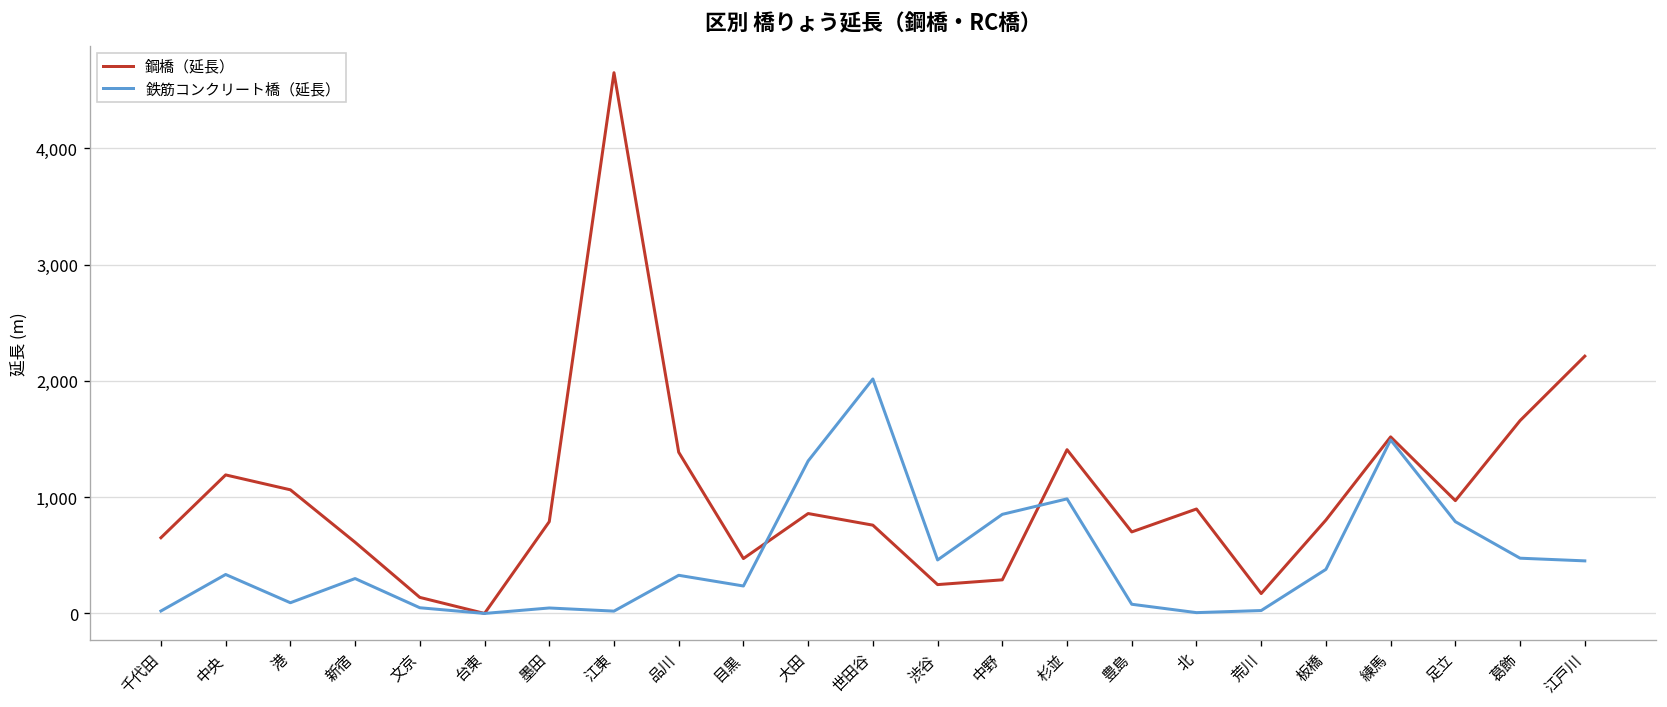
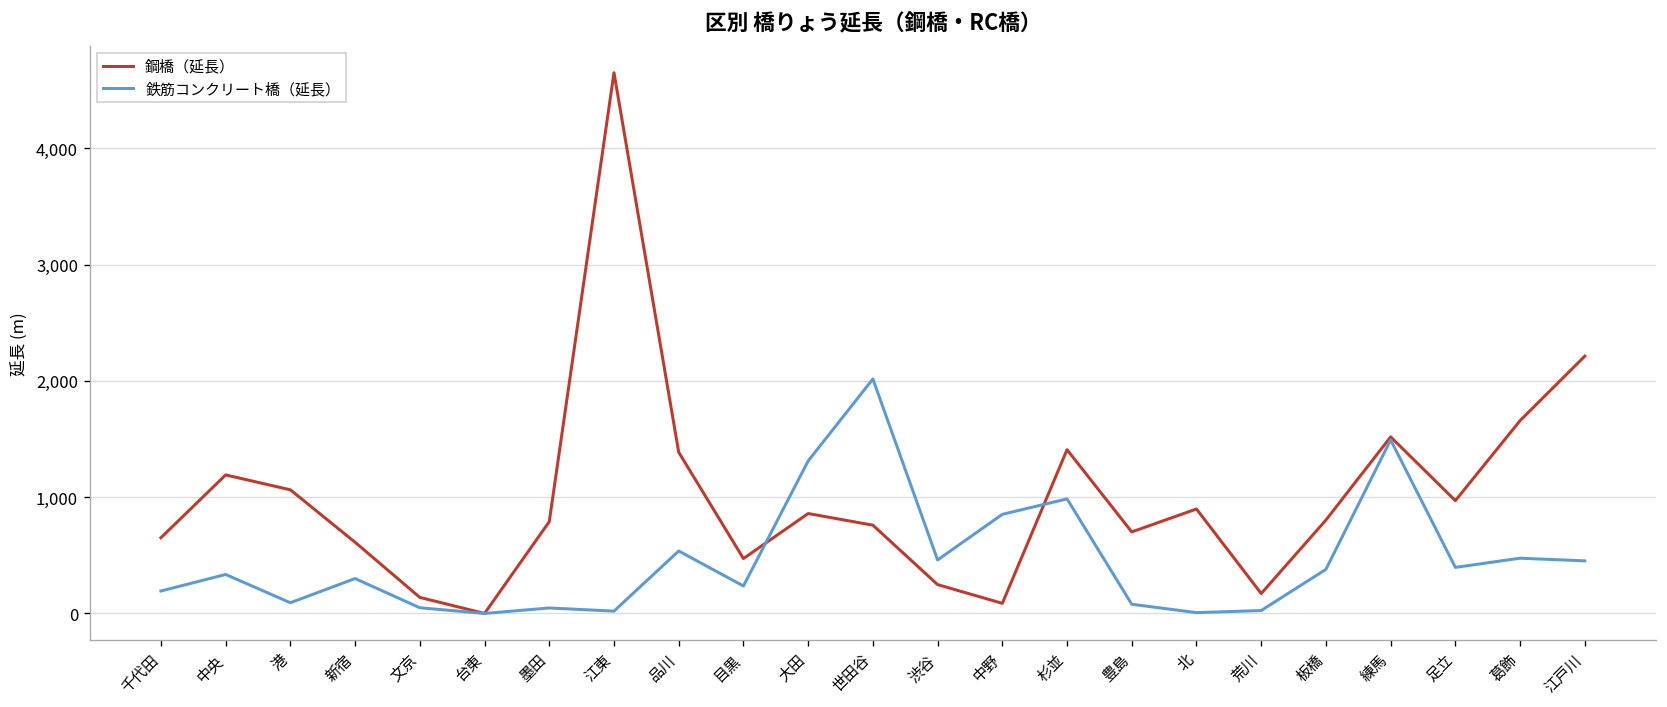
鉄筋コンクリート橋（延長）, 千代田: 0 -> 200
鉄筋コンクリート橋（延長）, 品川: 300 -> 500
鋼橋（延長）, 中野: 300 -> 100
鉄筋コンクリート橋（延長）, 足立: 800 -> 400
